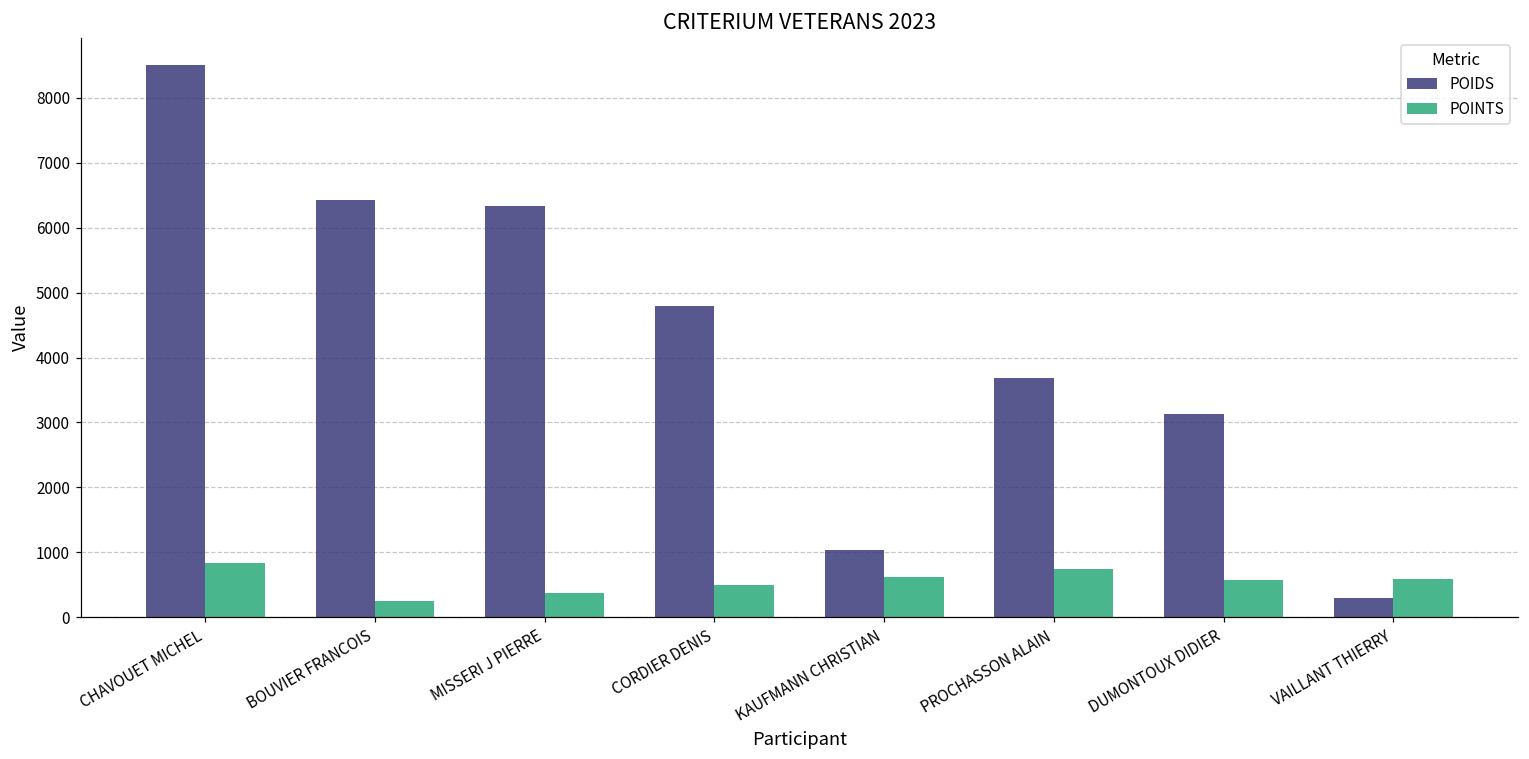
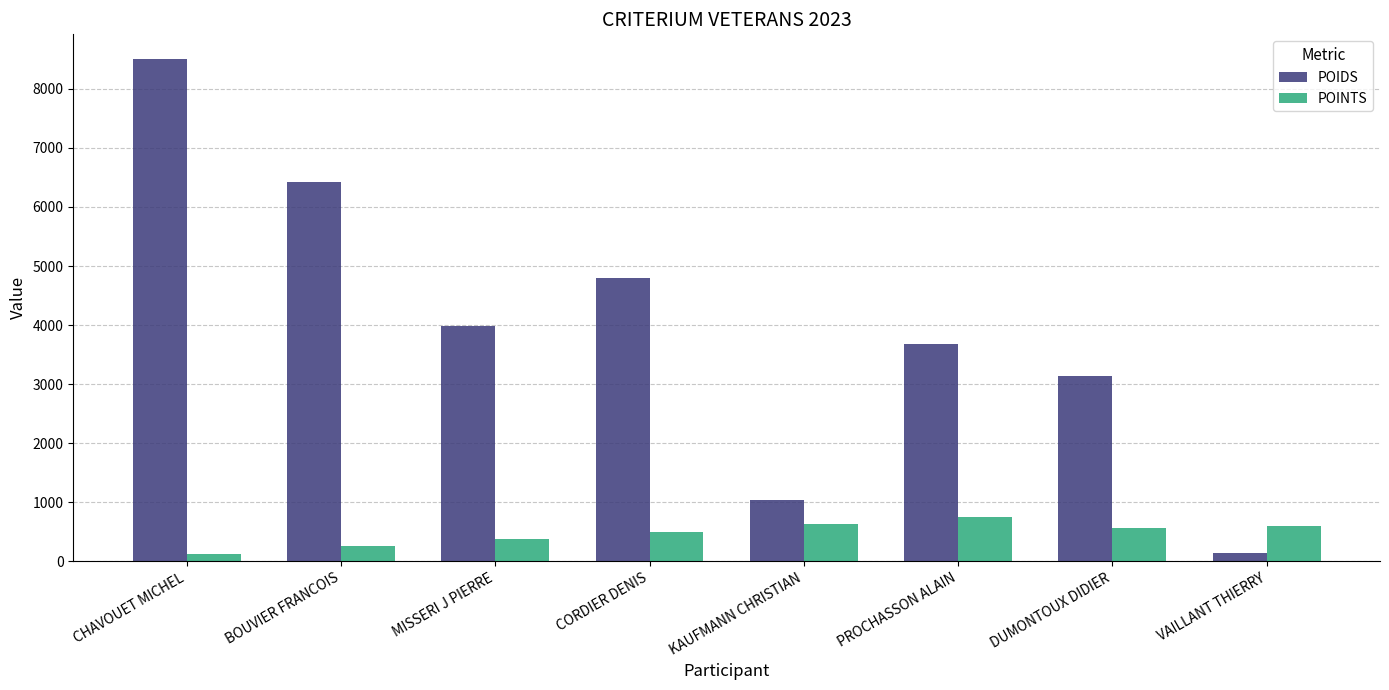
POINTS, CHAVOUET MICHEL: 800 -> 100
POIDS, MISSERI J PIERRE: 6300 -> 4000
POIDS, VAILLANT THIERRY: 300 -> 100
